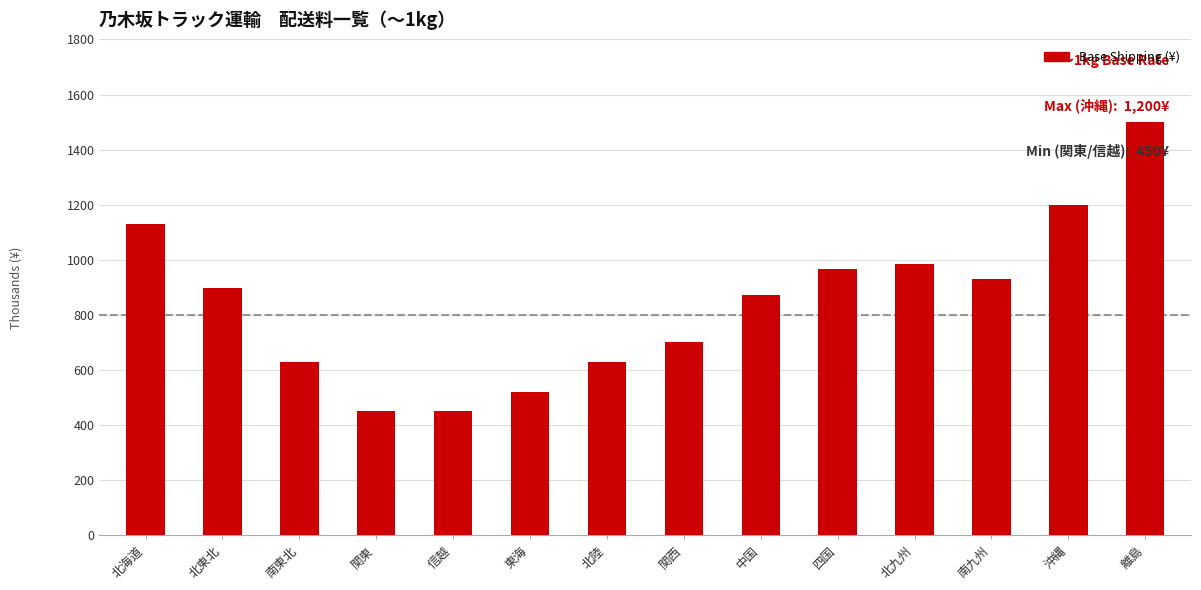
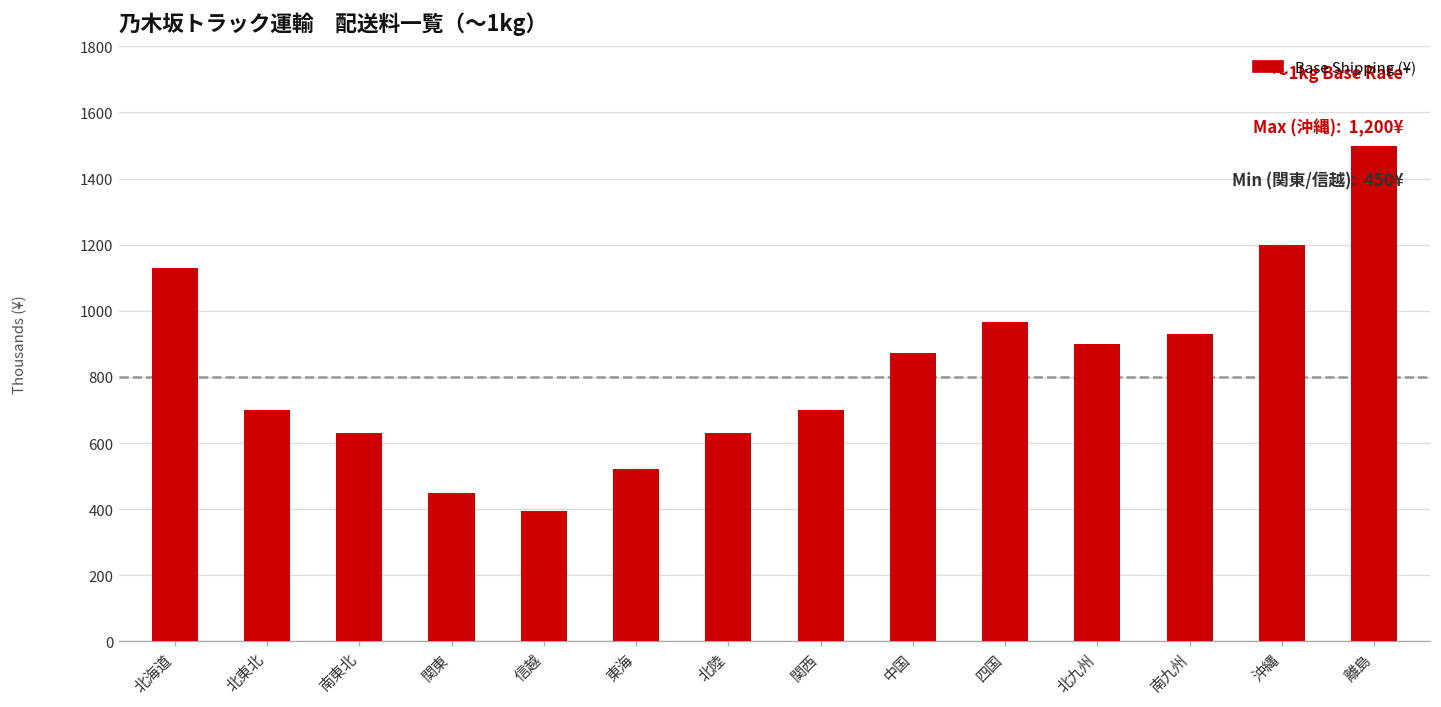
北東北: 900 -> 700
信越: 450 -> 400
北九州: 980 -> 900
